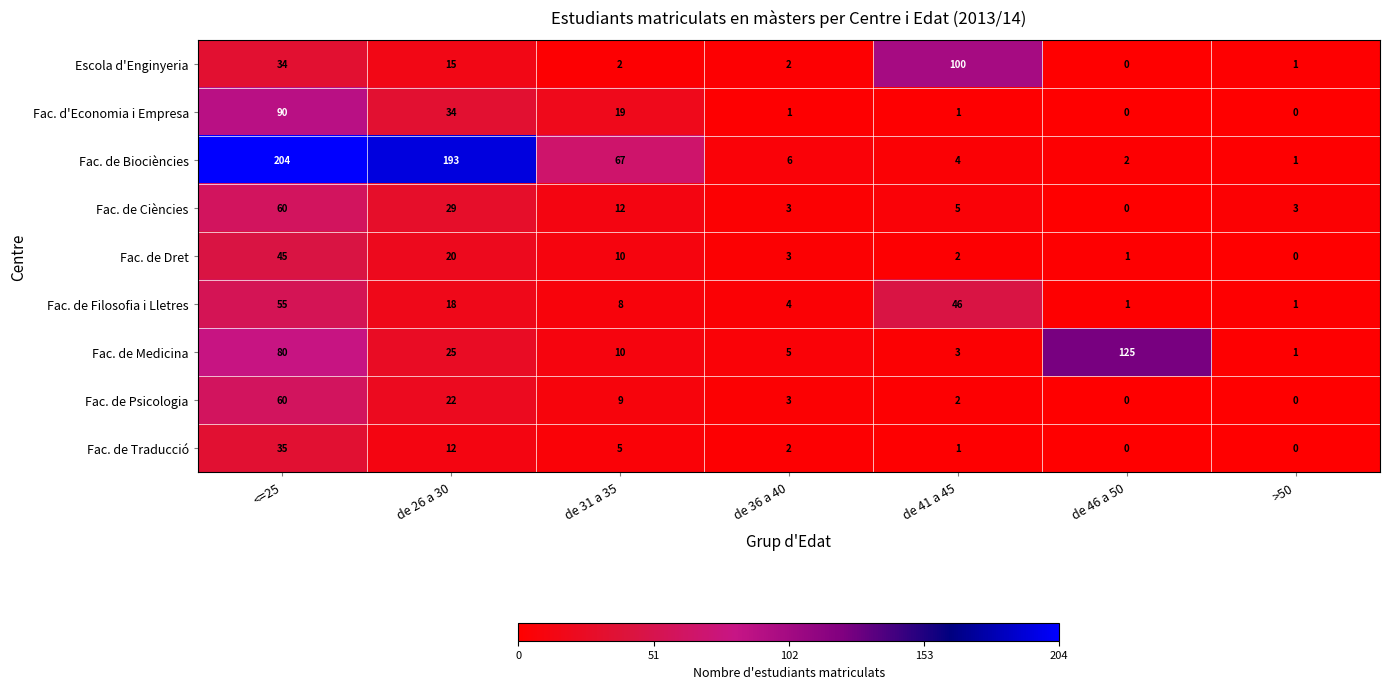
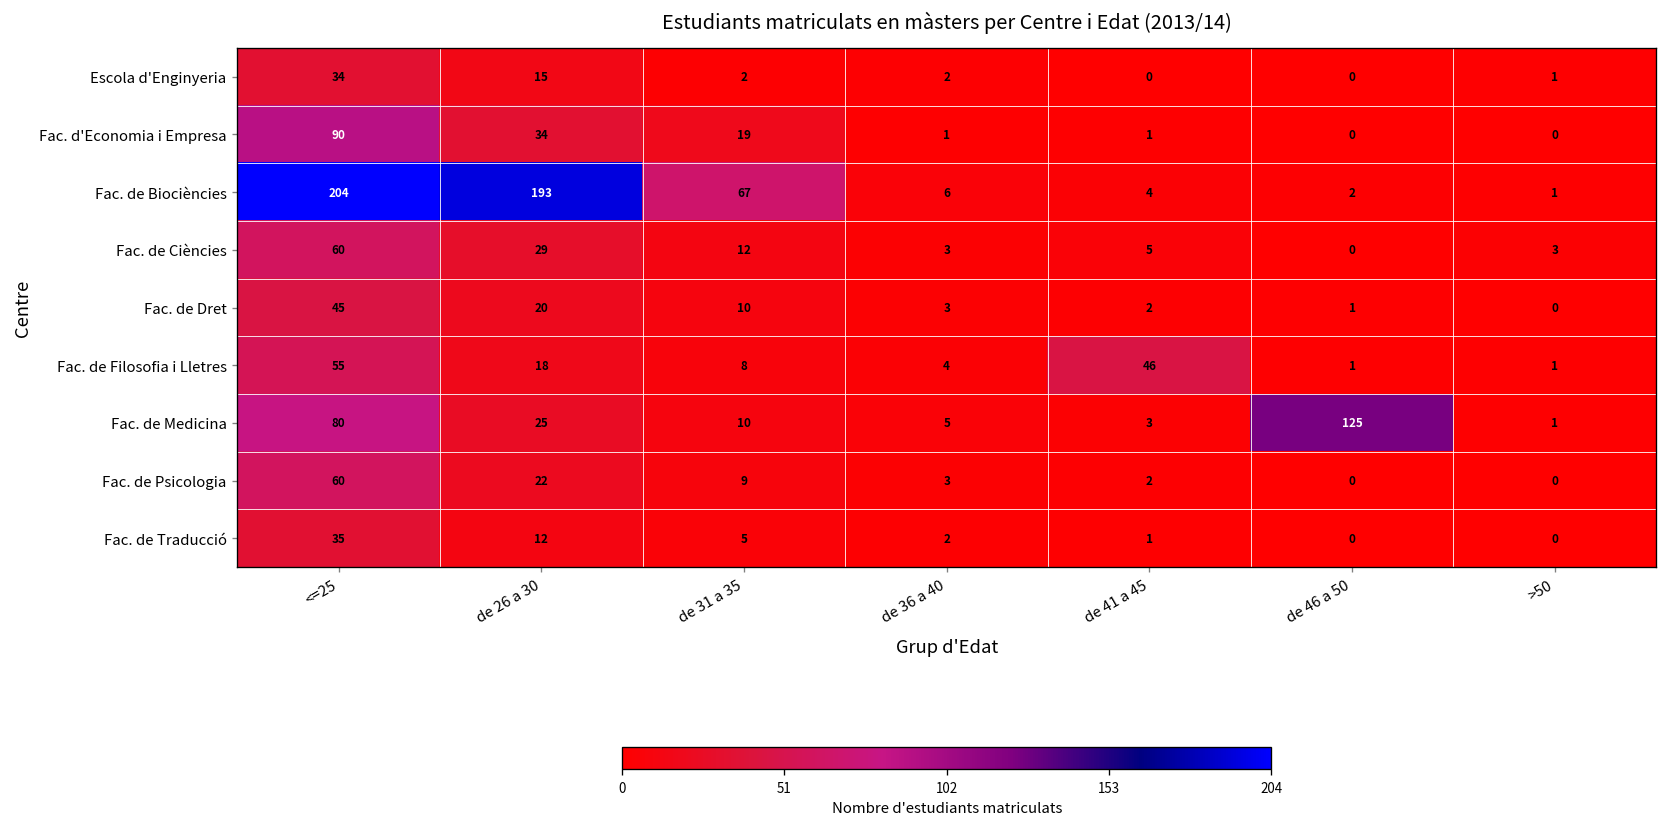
Escola d'Enginyeria, de 41 a 45: 100 -> 0
